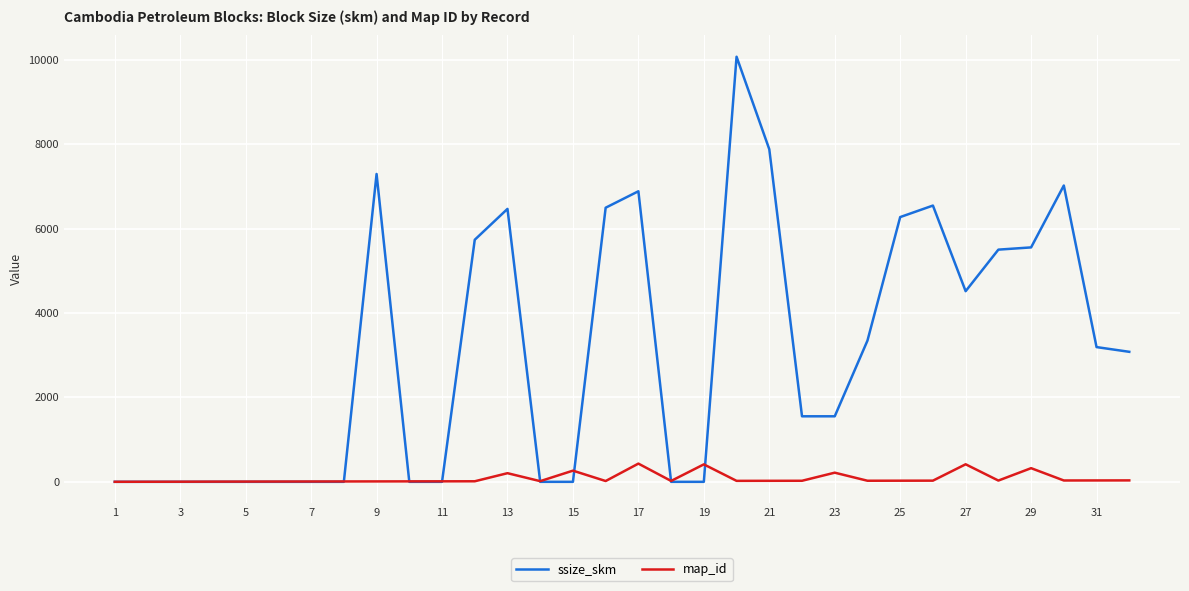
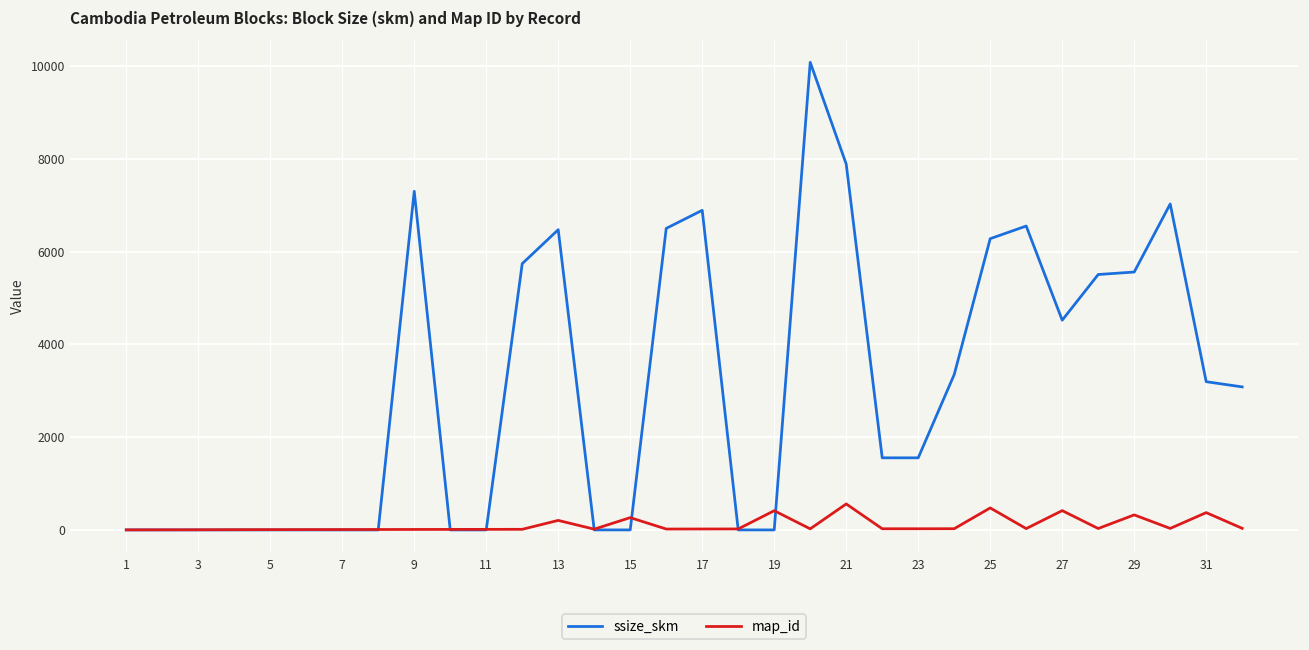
map_id, 17: 400 -> 0
map_id, 21: 0 -> 600
map_id, 23: 200 -> 0
map_id, 25: 0 -> 500
map_id, 31: 0 -> 400
